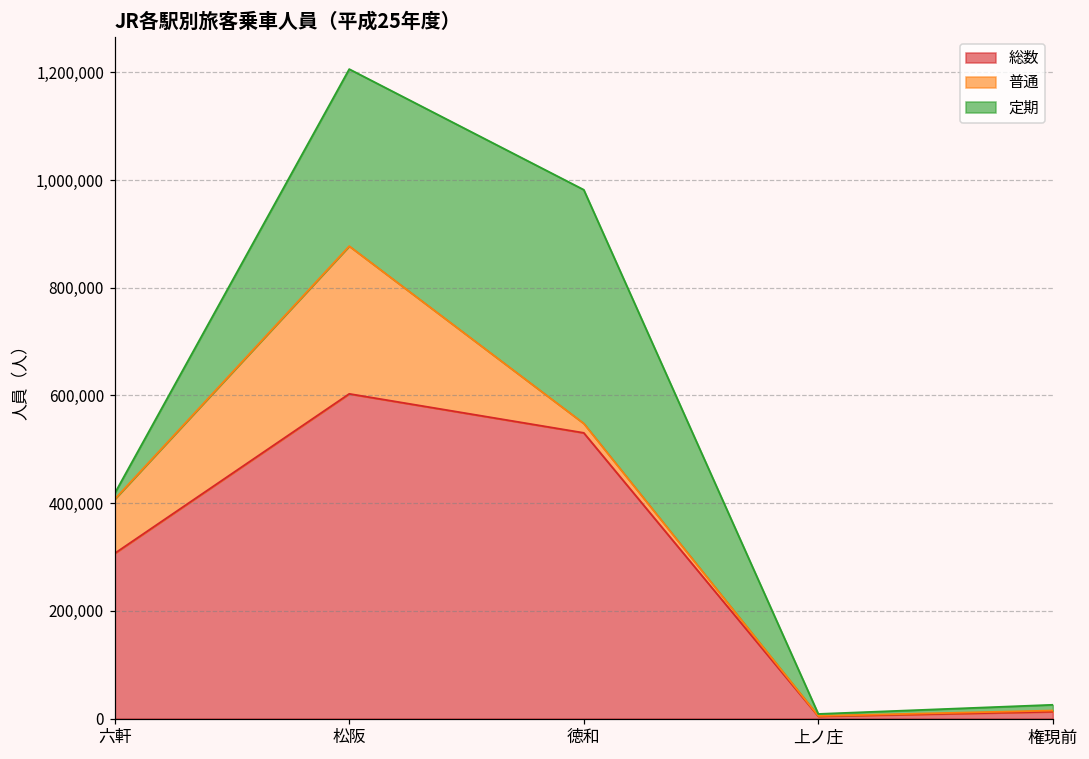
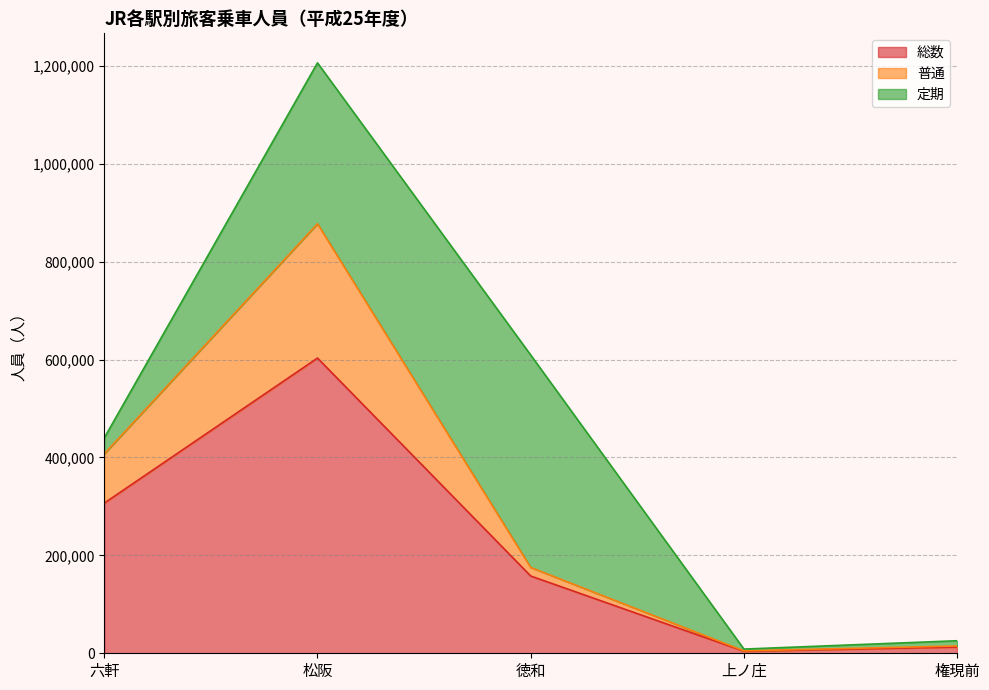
定期, 六軒: 10,000 -> 30,000
総数, 徳和: 530,000 -> 160,000
